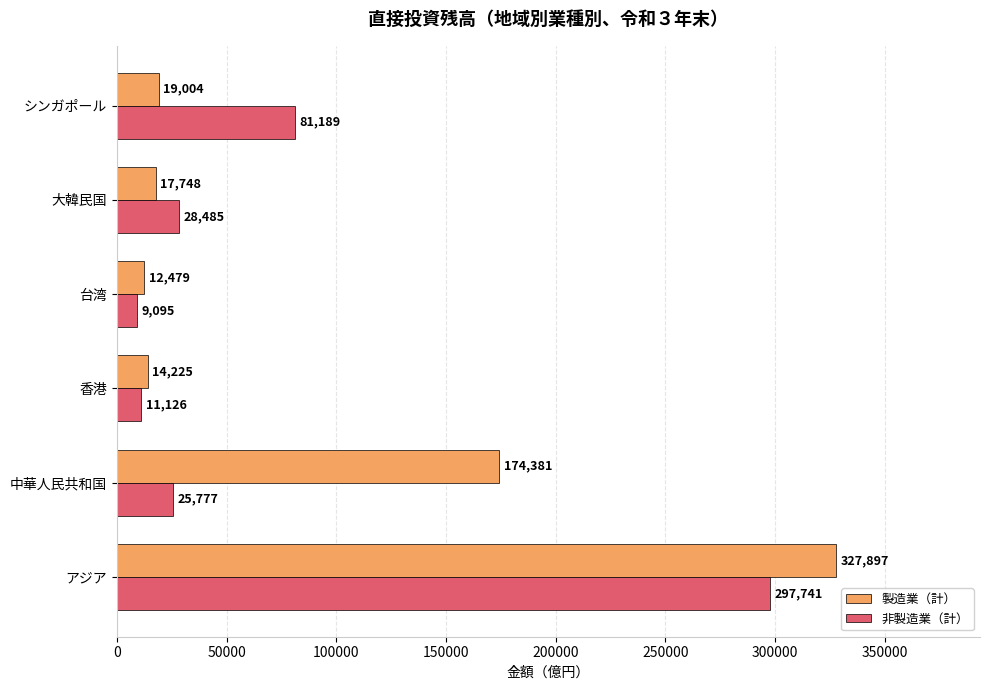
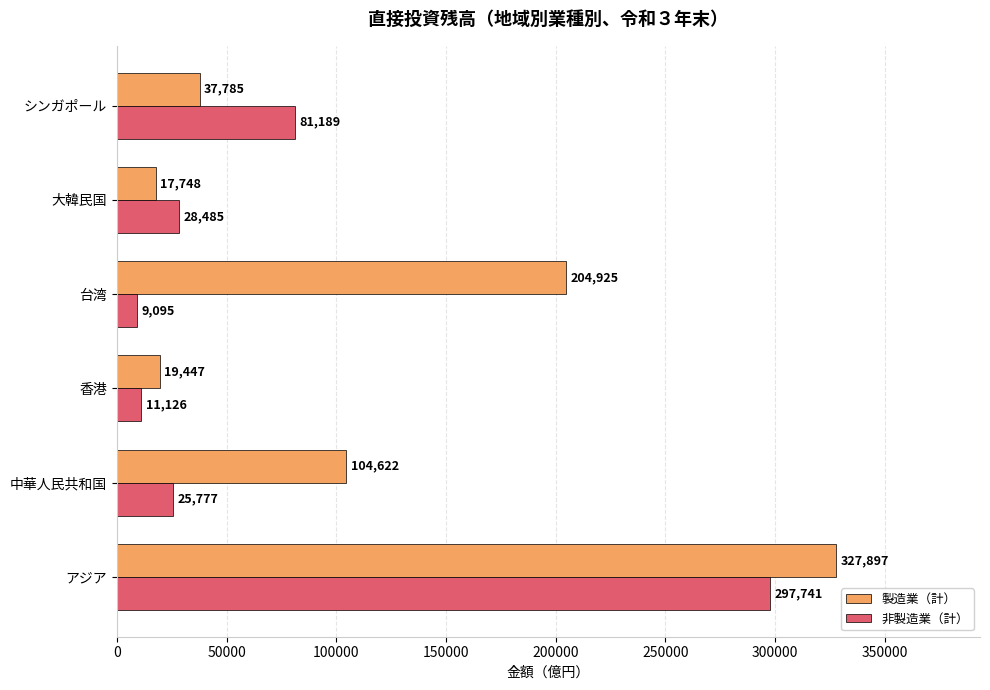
製造業（計）, シンガポール: 19,004 -> 37,785
製造業（計）, 台湾: 12,479 -> 204,925
製造業（計）, 香港: 14,225 -> 19,447
製造業（計）, 中華人民共和国: 174,381 -> 104,622
